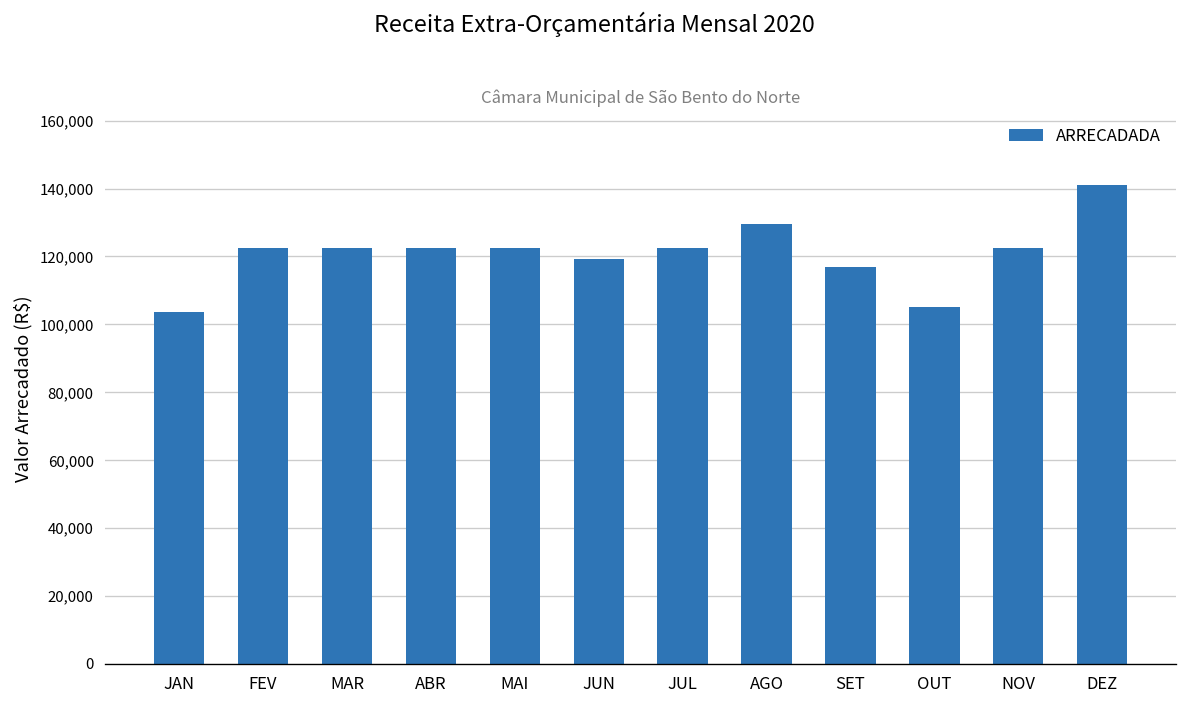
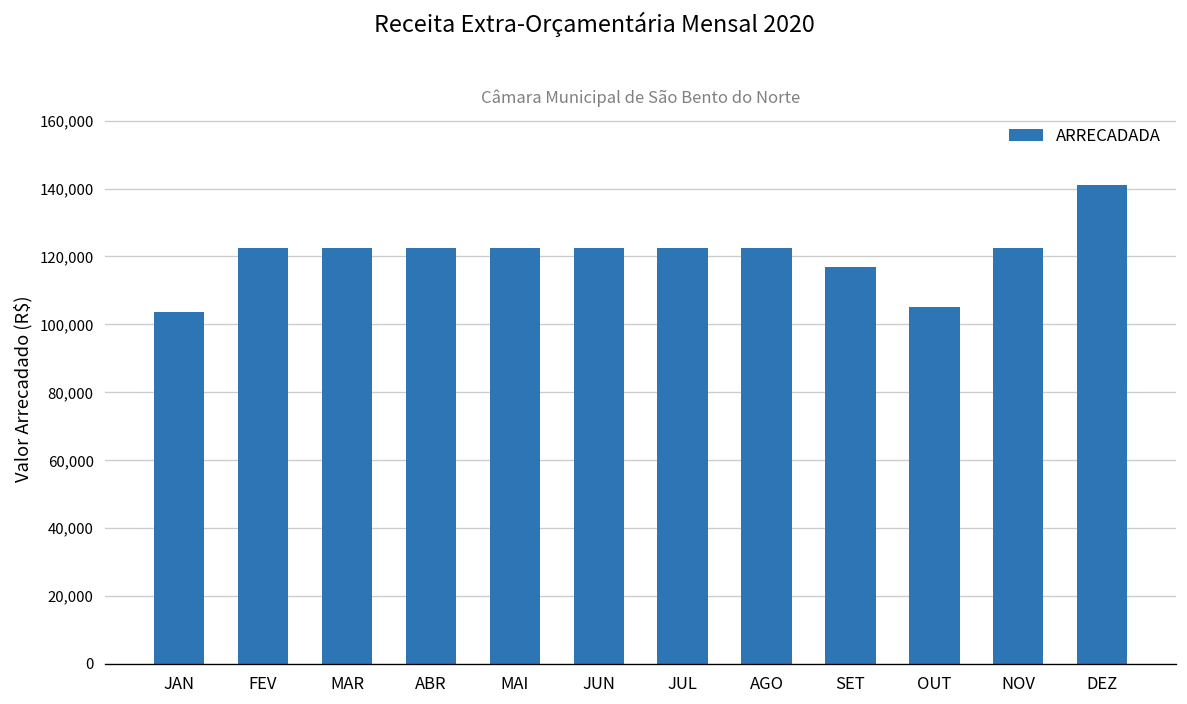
JUN: 119,000 -> 122,000
AGO: 129,000 -> 122,000
